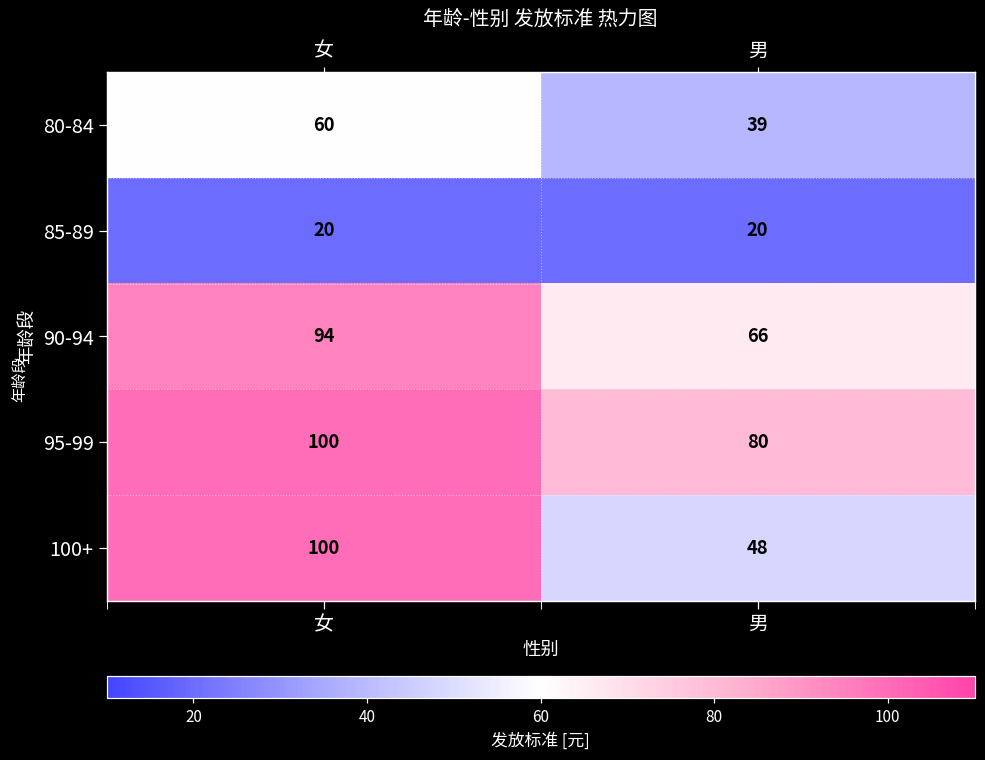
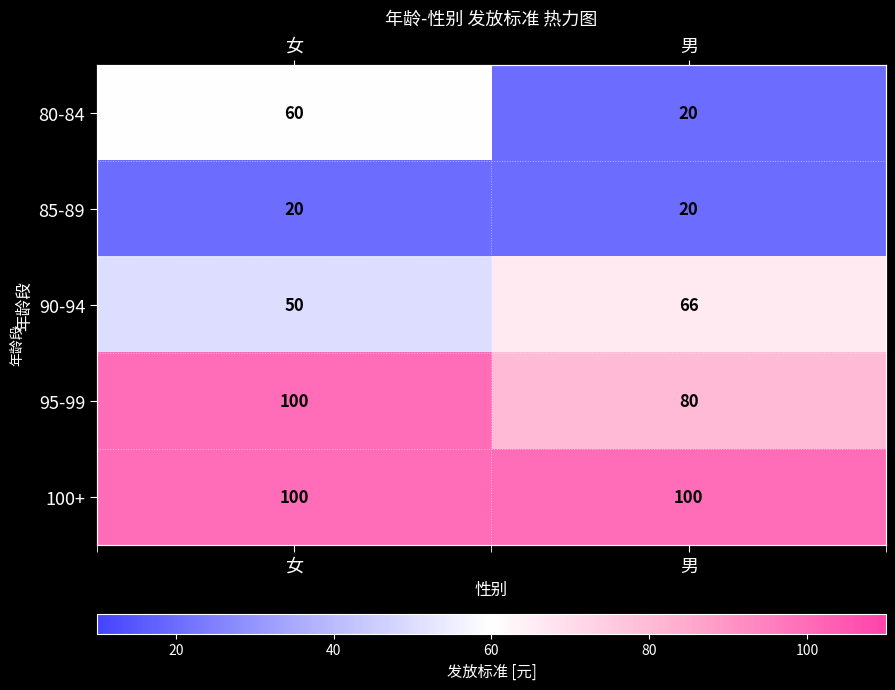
80-84, 男: 39 -> 20
90-94, 女: 94 -> 50
100+, 男: 48 -> 100
